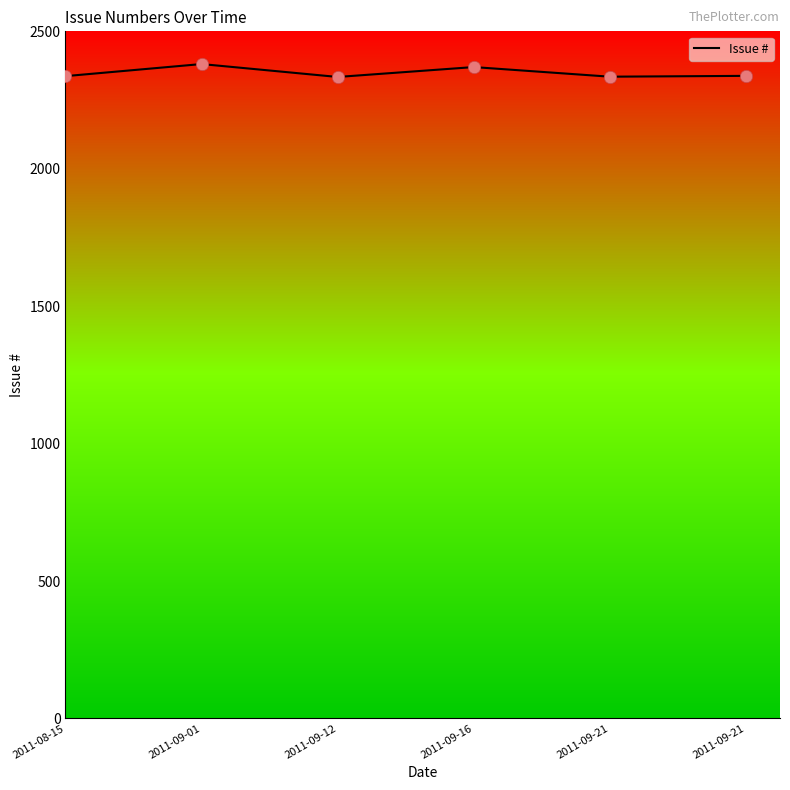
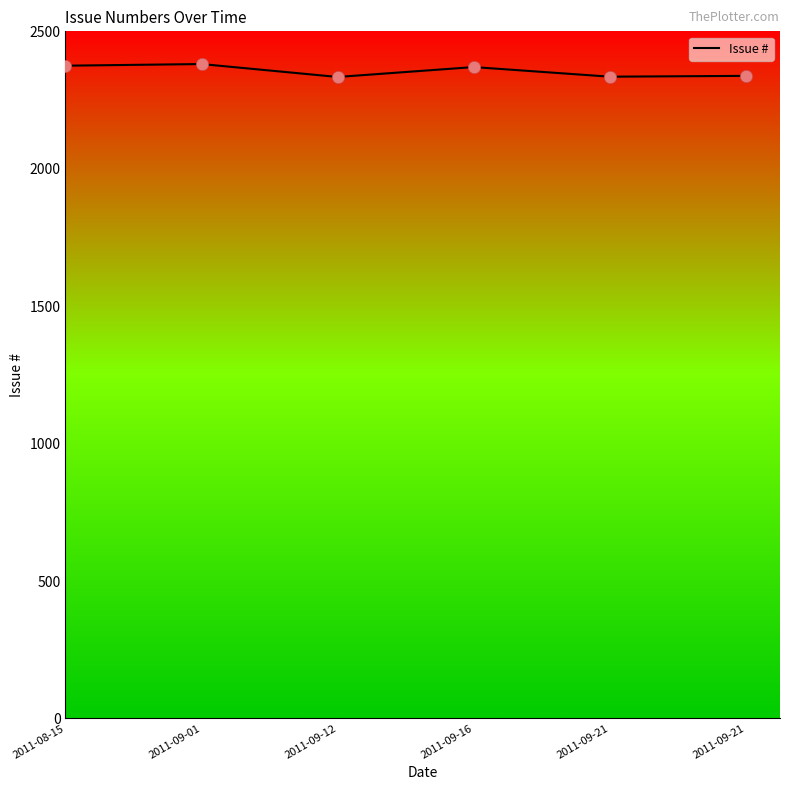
2011-08-15: 2340 -> 2380
